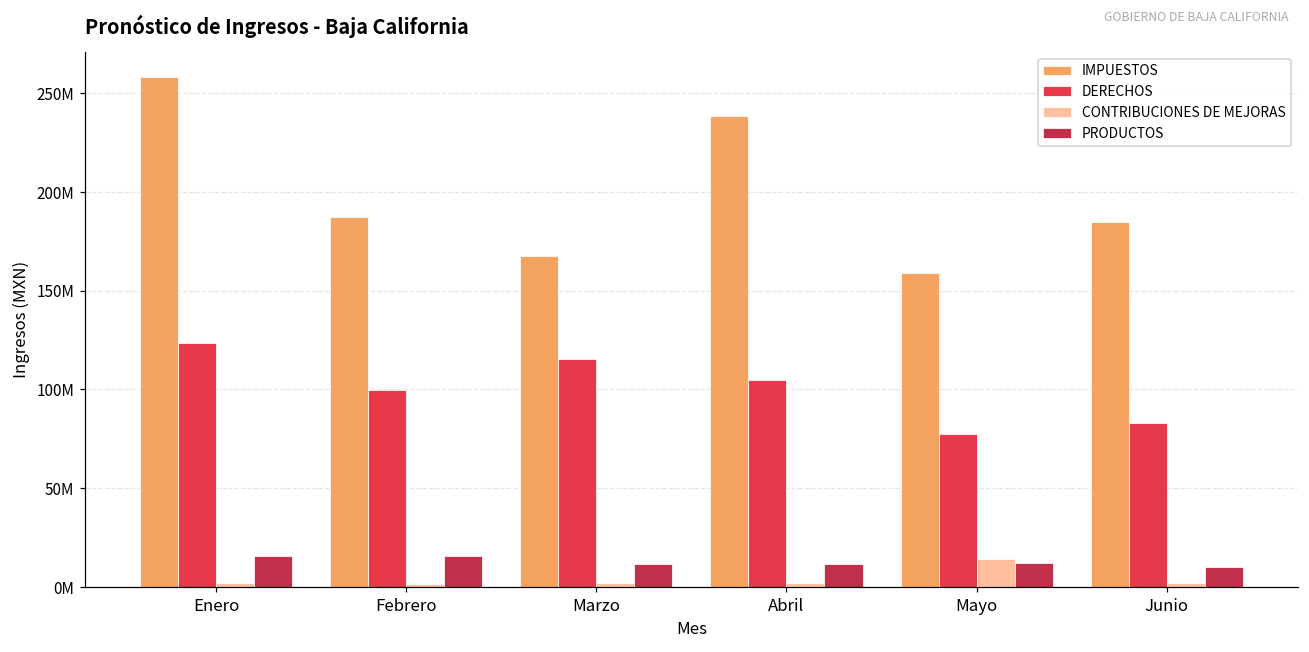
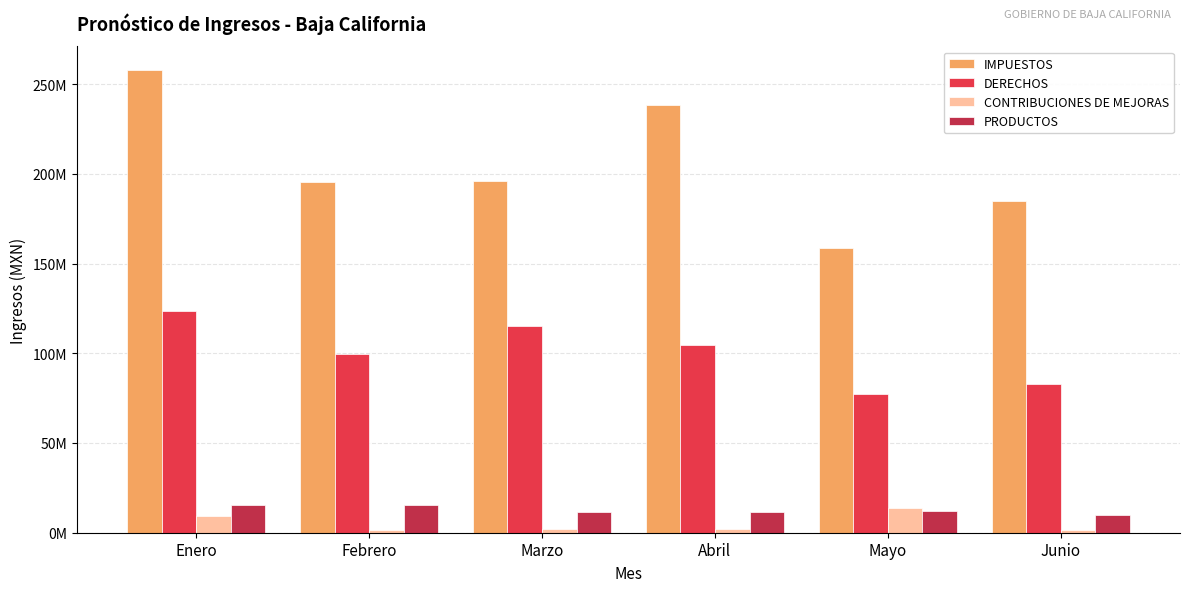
CONTRIBUCIONES DE MEJORAS, Enero: 2000000 -> 9000000
IMPUESTOS, Febrero: 187000000 -> 195000000
IMPUESTOS, Marzo: 167000000 -> 196000000
